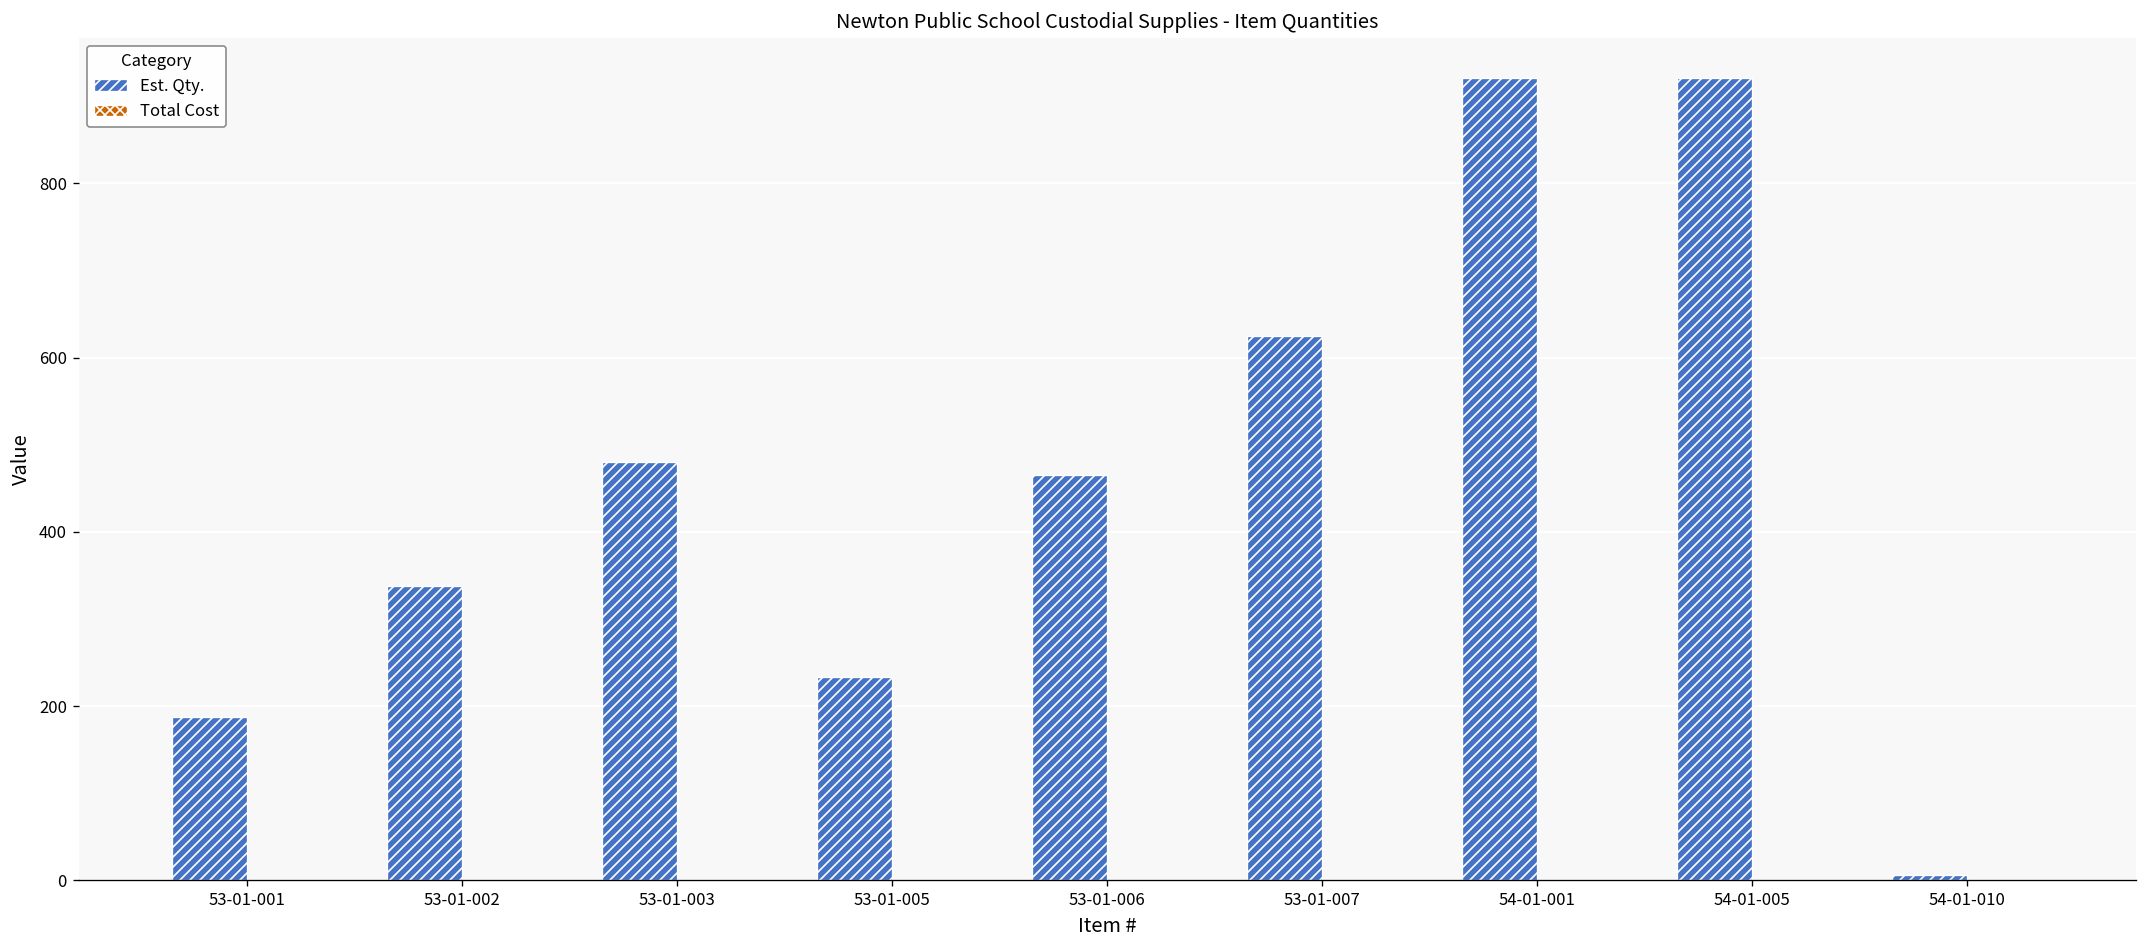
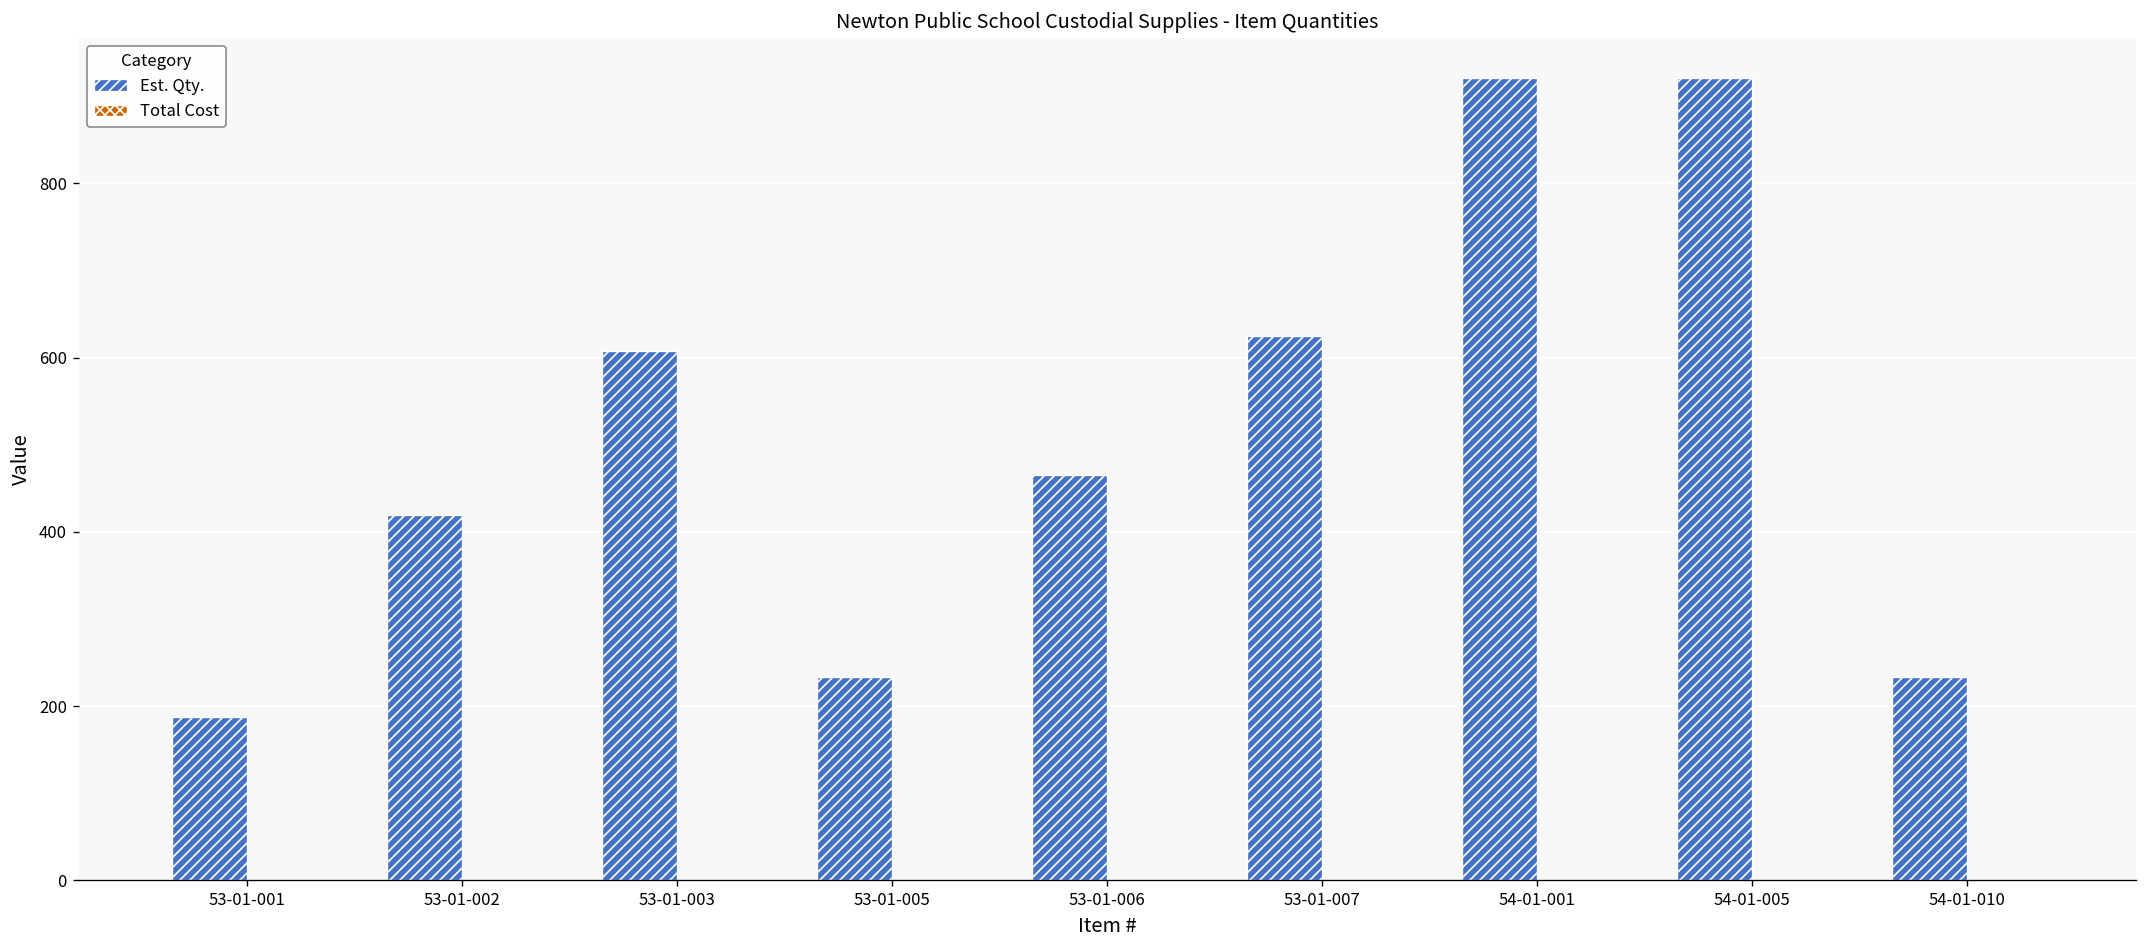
Est. Qty., 53-01-002: 340 -> 420
Est. Qty., 53-01-003: 480 -> 610
Est. Qty., 54-01-010: 10 -> 230
